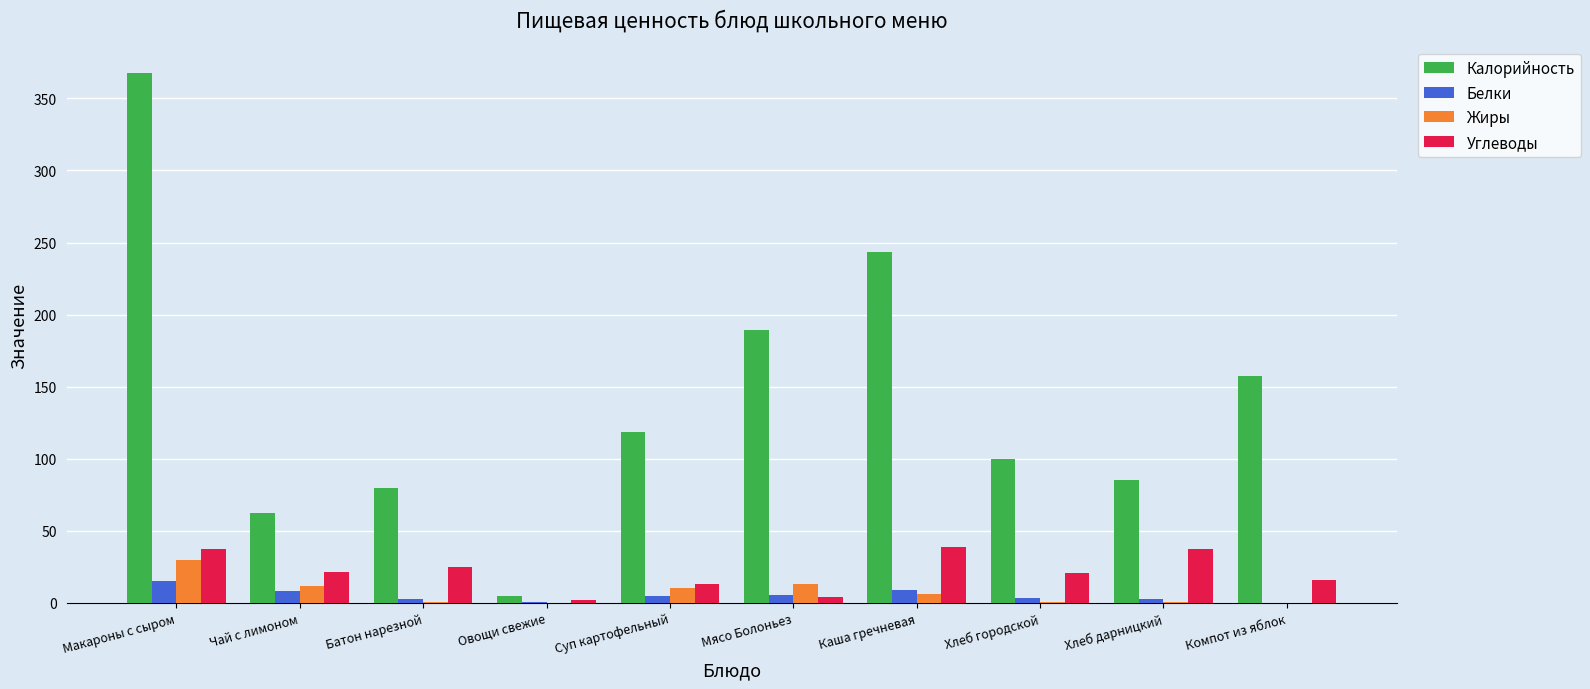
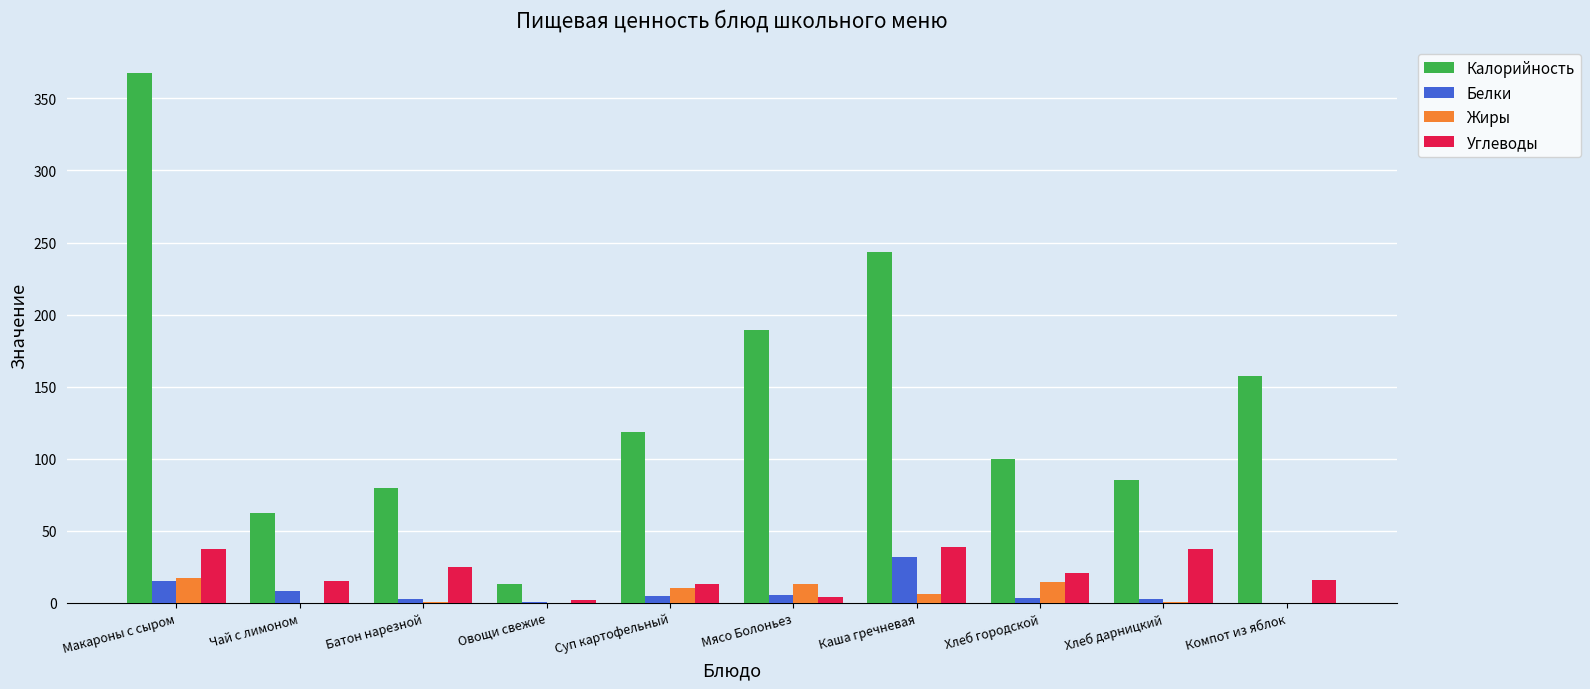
Жиры, Макароны с сыром: 30 -> 18
Жиры, Чай с лимоном: 12 -> 0
Углеводы, Чай с лимоном: 22 -> 15
Калорийность, Овощи свежие: 5 -> 13
Белки, Каша гречневая: 9 -> 32
Жиры, Хлеб городской: 0 -> 15
